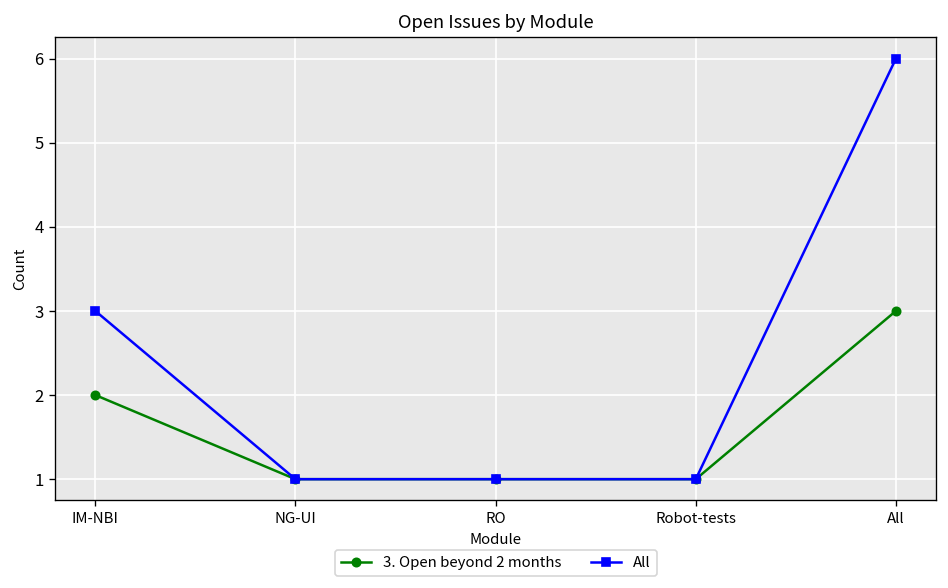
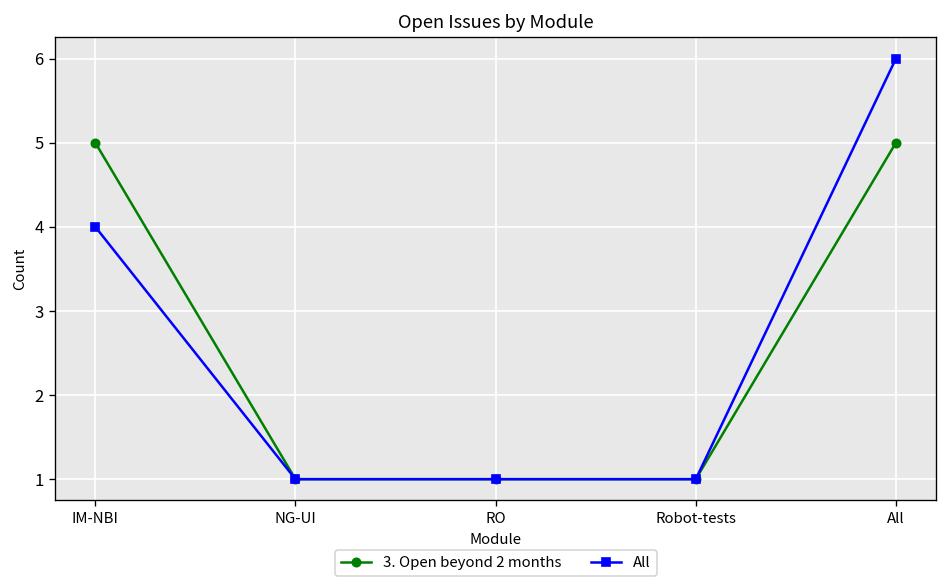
3. Open beyond 2 months, IM-NBI: 2 -> 5
All, IM-NBI: 3 -> 4
3. Open beyond 2 months, All: 3 -> 5
